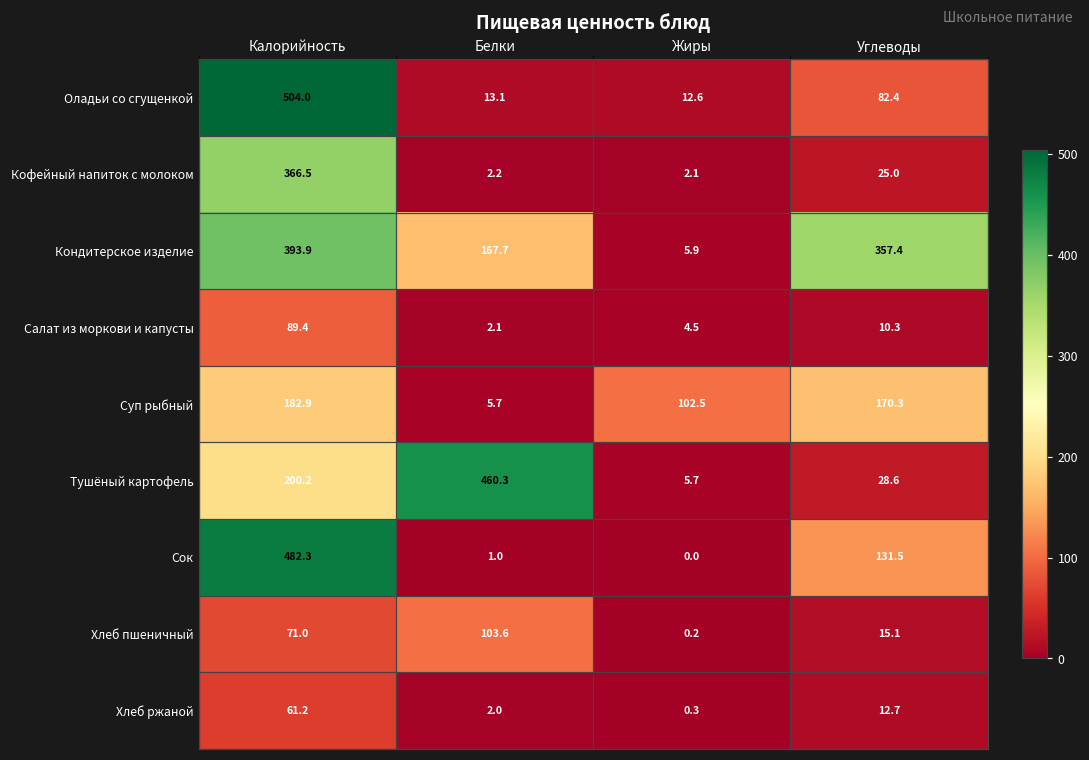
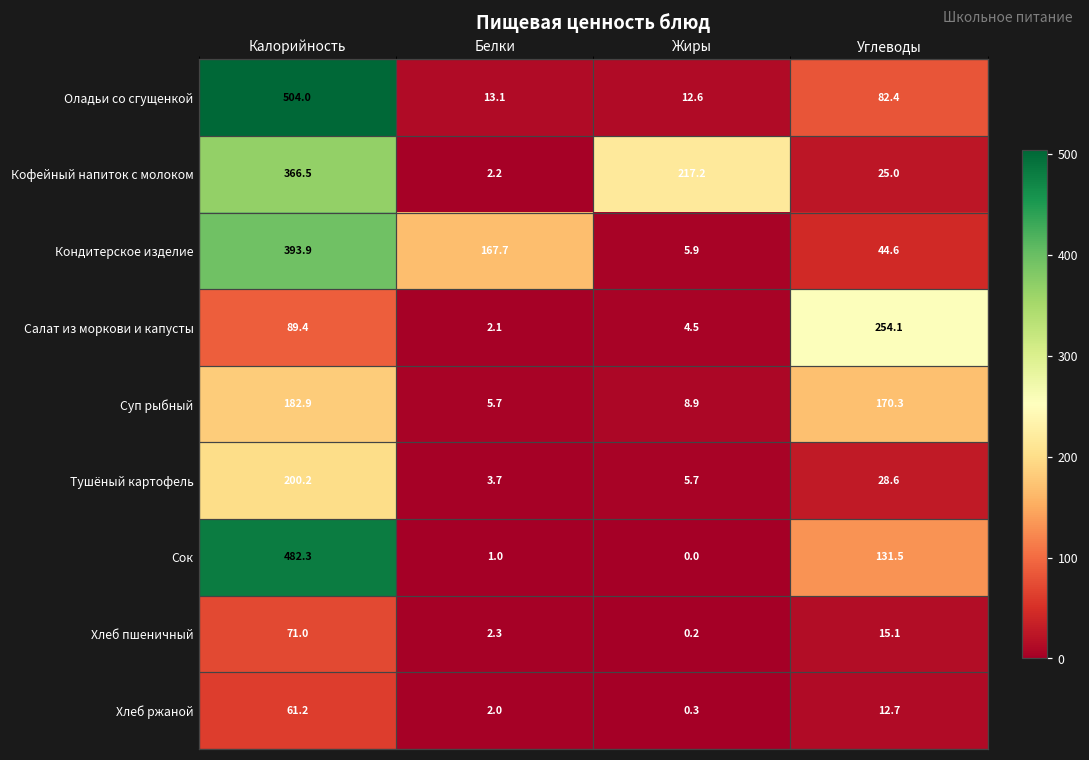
Кофейный напиток с молоком, Жиры: 2.1 -> 217.2
Кондитерское изделие, Углеводы: 357.4 -> 44.6
Салат из моркови и капусты, Углеводы: 10.3 -> 254.1
Суп рыбный, Жиры: 102.5 -> 8.9
Тушёный картофель, Белки: 460.3 -> 3.7
Хлеб пшеничный, Белки: 103.6 -> 2.3
